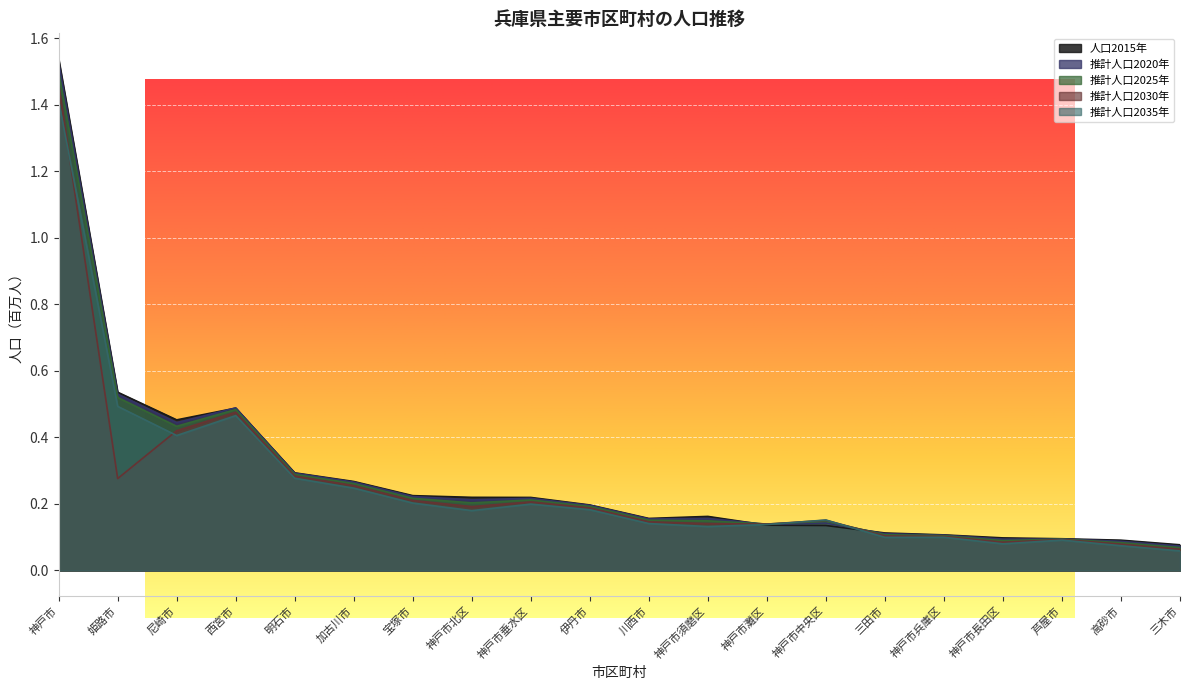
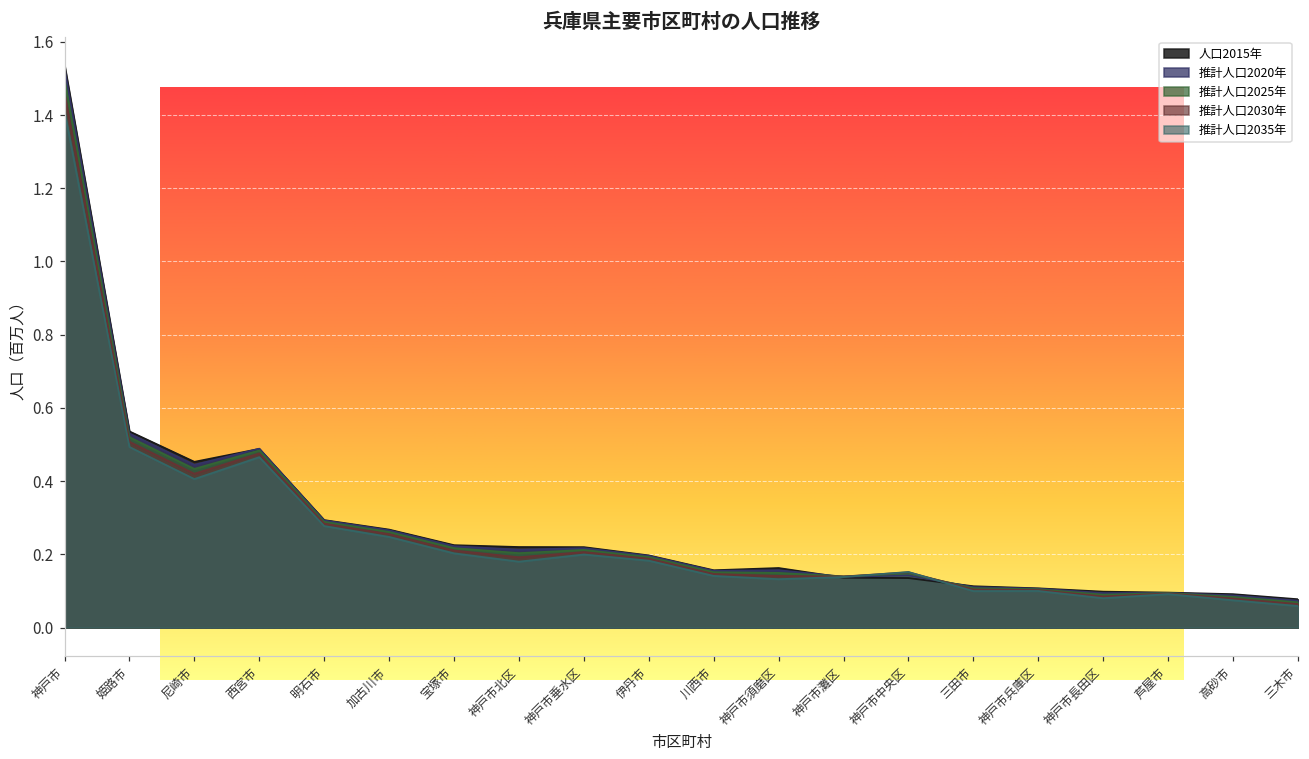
兵庫県主要市区町村の人口推移, 推計人口2030年, 姫路市: 0.28 -> 0.51
